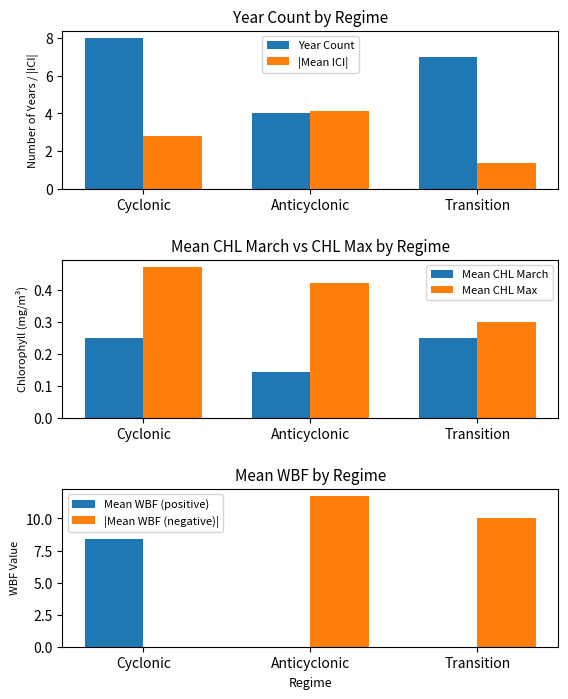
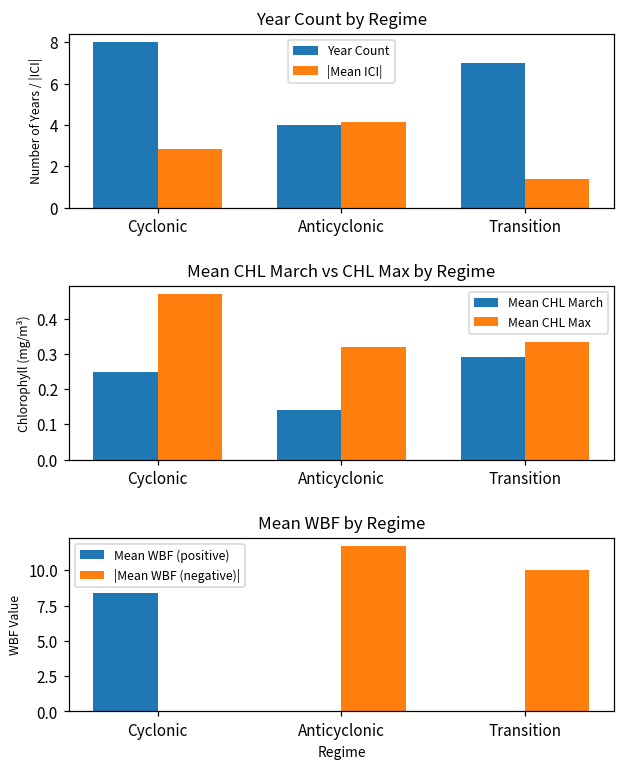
Mean CHL March vs CHL Max by Regime, Mean CHL Max, Anticyclonic: 0.42 -> 0.32
Mean CHL March vs CHL Max by Regime, Mean CHL March, Transition: 0.25 -> 0.29
Mean CHL March vs CHL Max by Regime, Mean CHL Max, Transition: 0.30 -> 0.34
